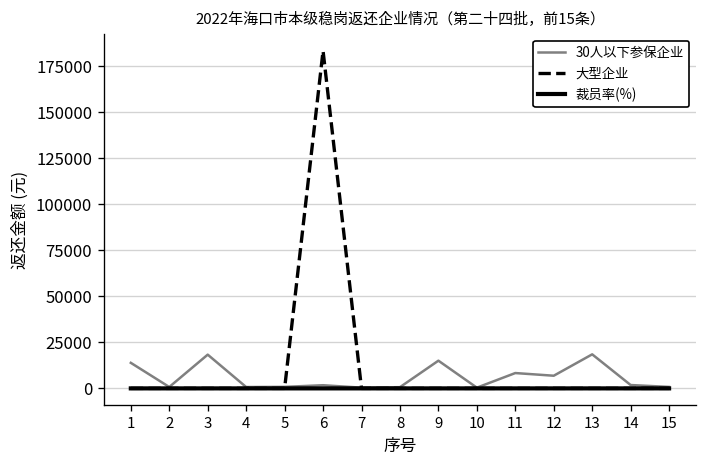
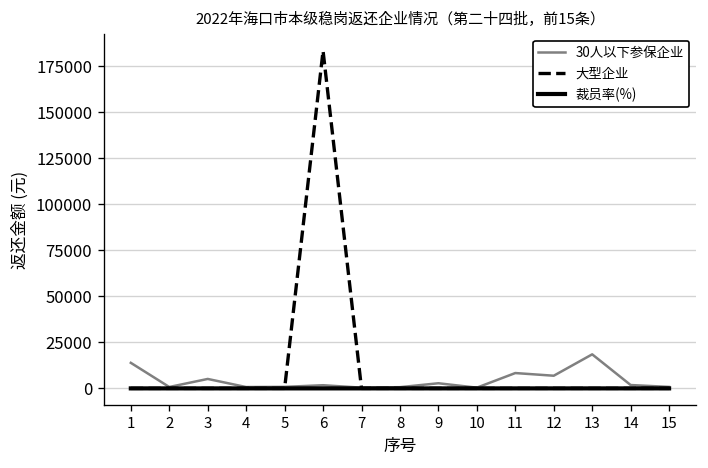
30人以下参保企业, 3: 18000 -> 5000
30人以下参保企业, 9: 15000 -> 3000
